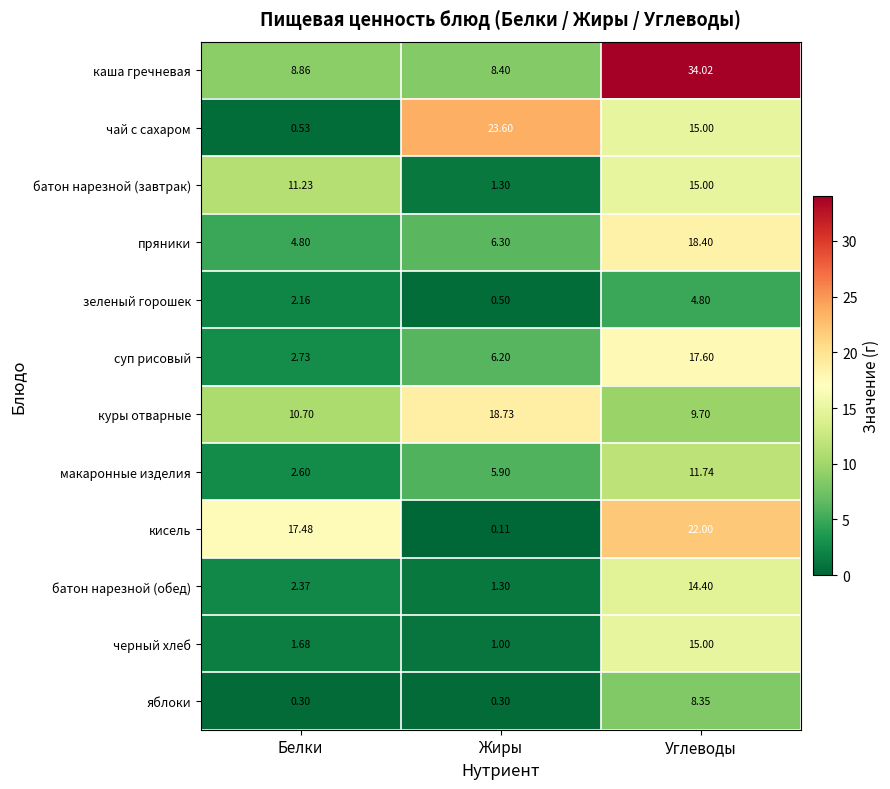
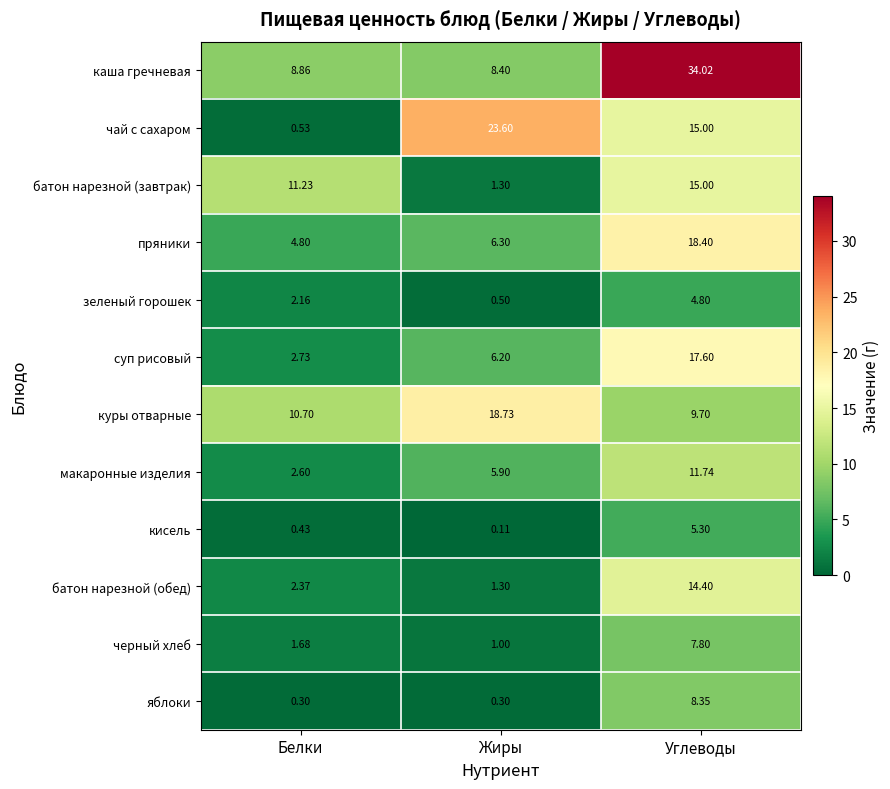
кисель, Белки: 17.48 -> 0.43
кисель, Углеводы: 22.00 -> 5.30
черный хлеб, Углеводы: 15.00 -> 7.80
